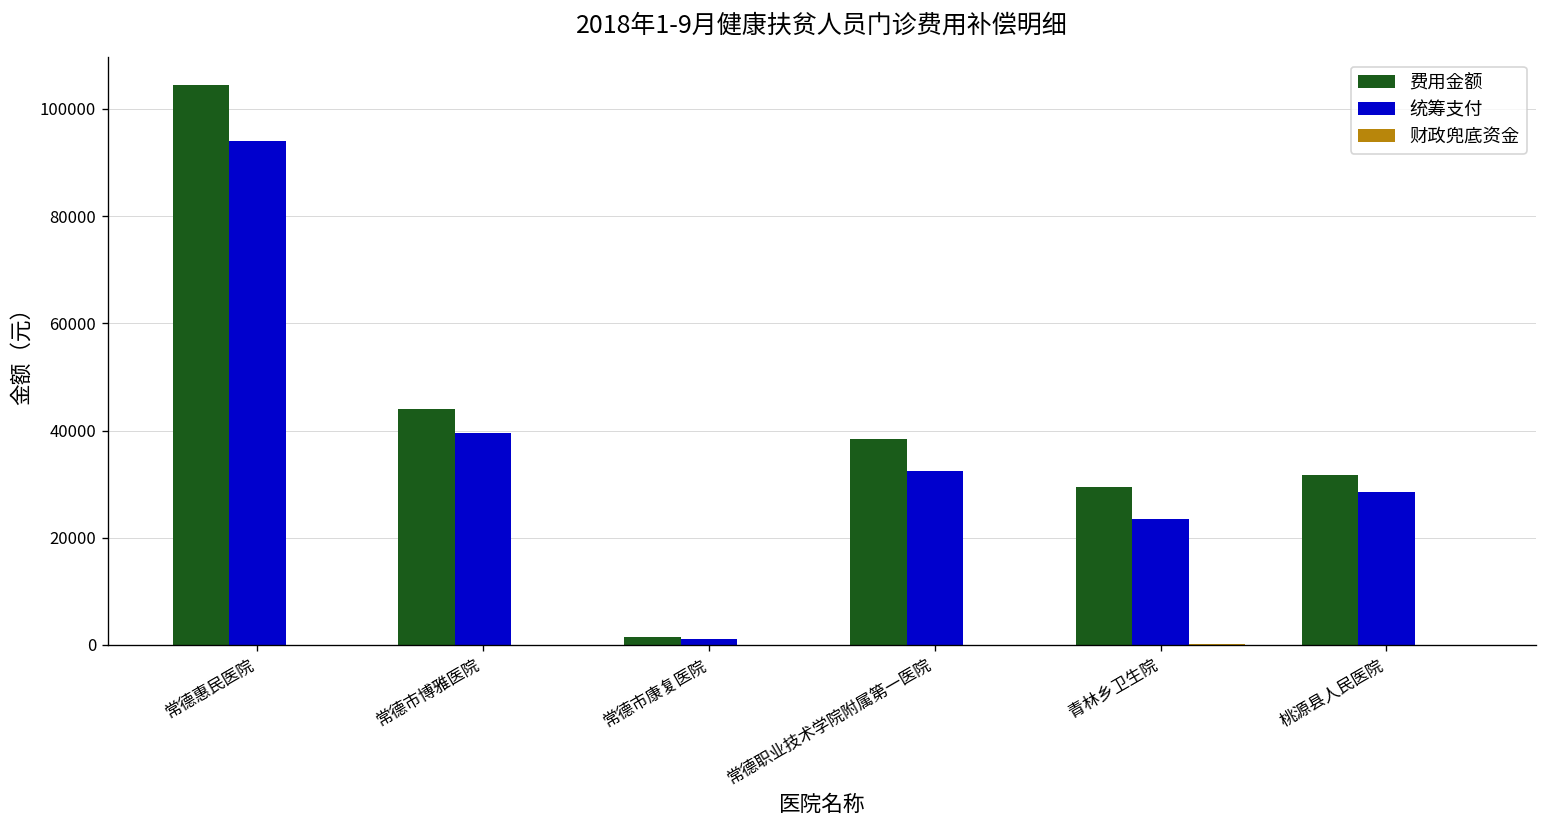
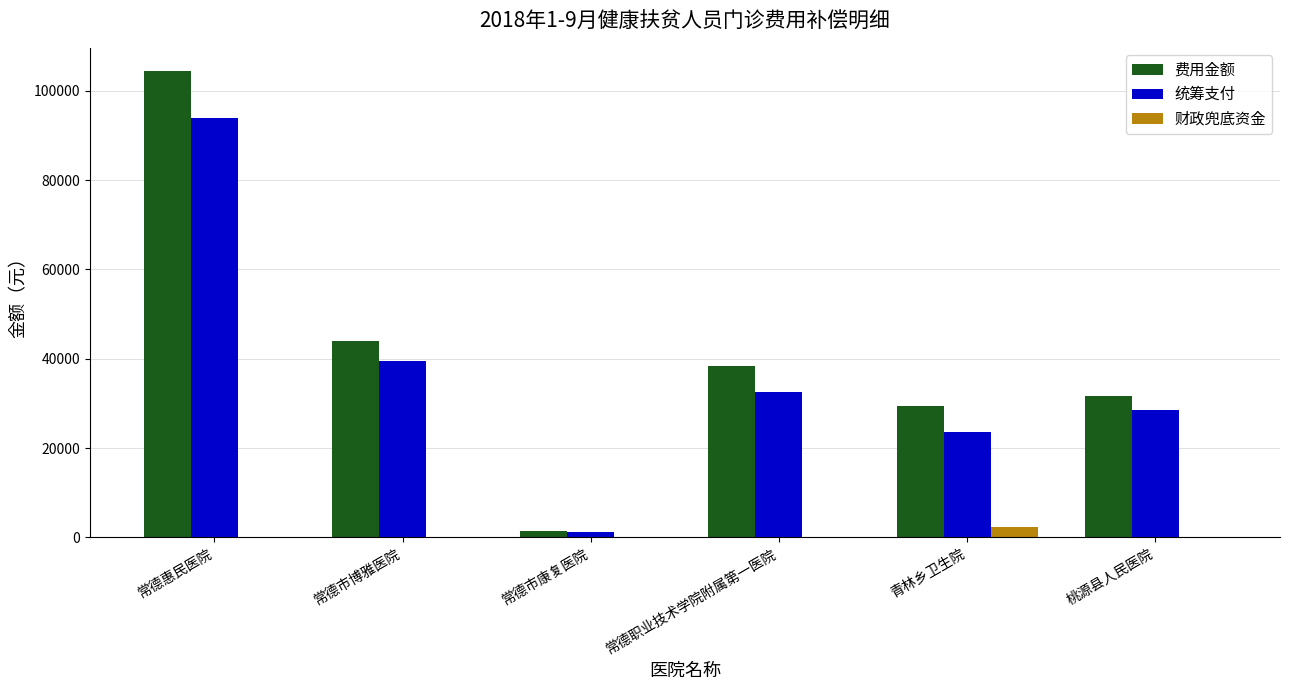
财政兜底资金, 青林乡卫生院: 0 -> 2000
